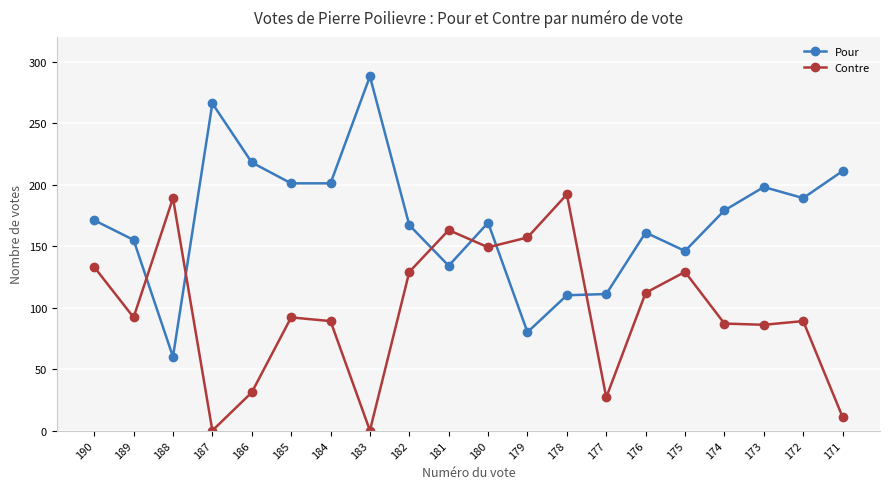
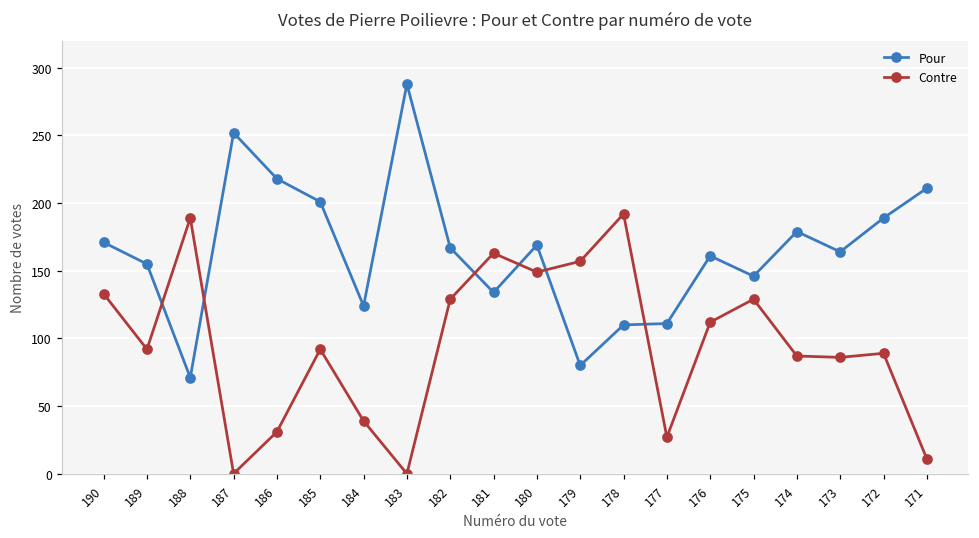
Pour, 188: 60 -> 71
Pour, 187: 266 -> 252
Pour, 184: 201 -> 124
Contre, 184: 89 -> 39
Pour, 173: 198 -> 164
